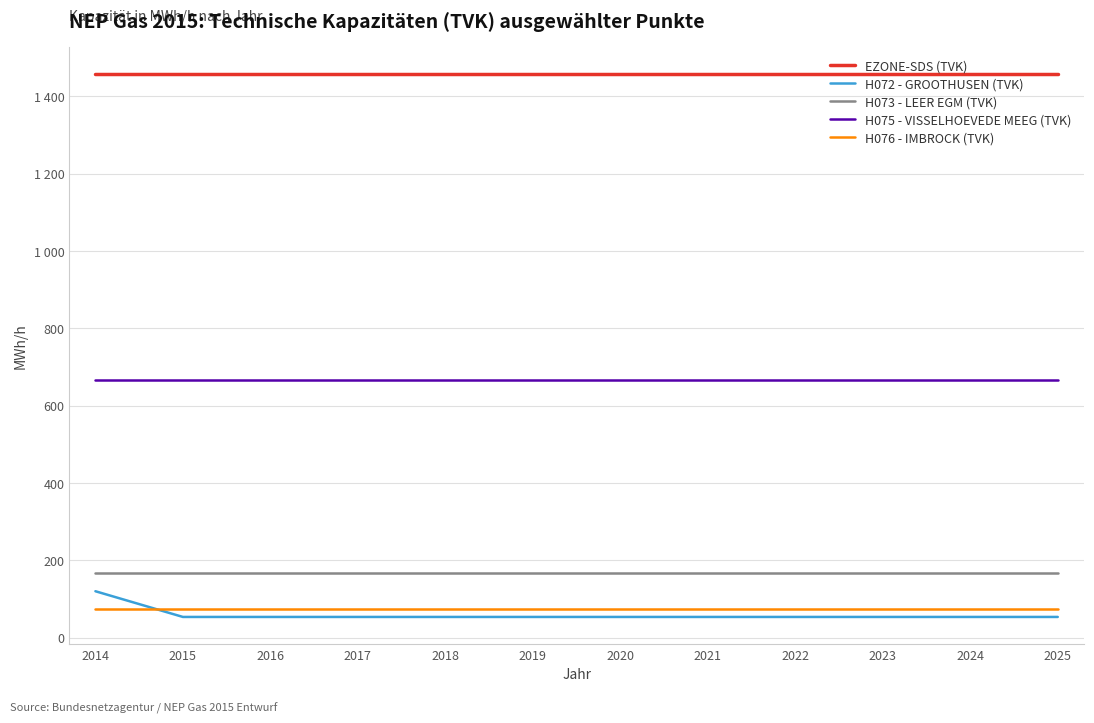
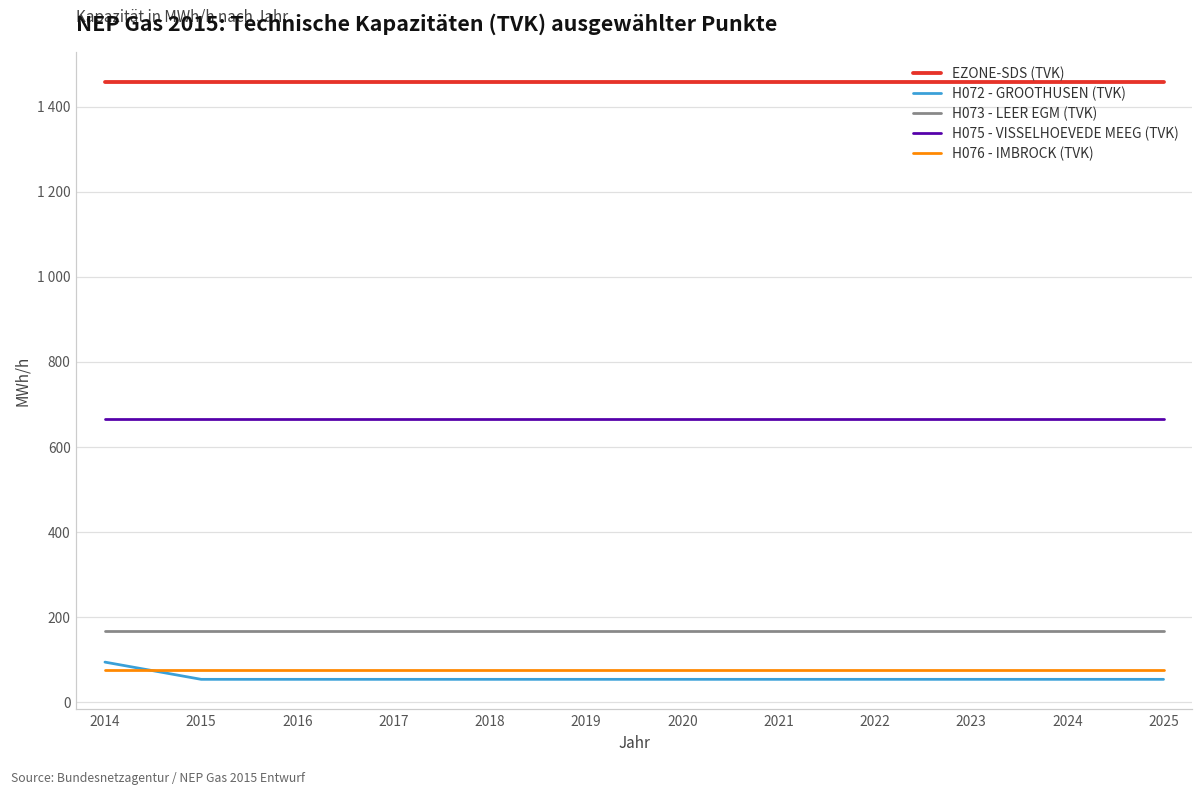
H072 - GROOTHUSEN (TVK), 2014: 120 -> 90
